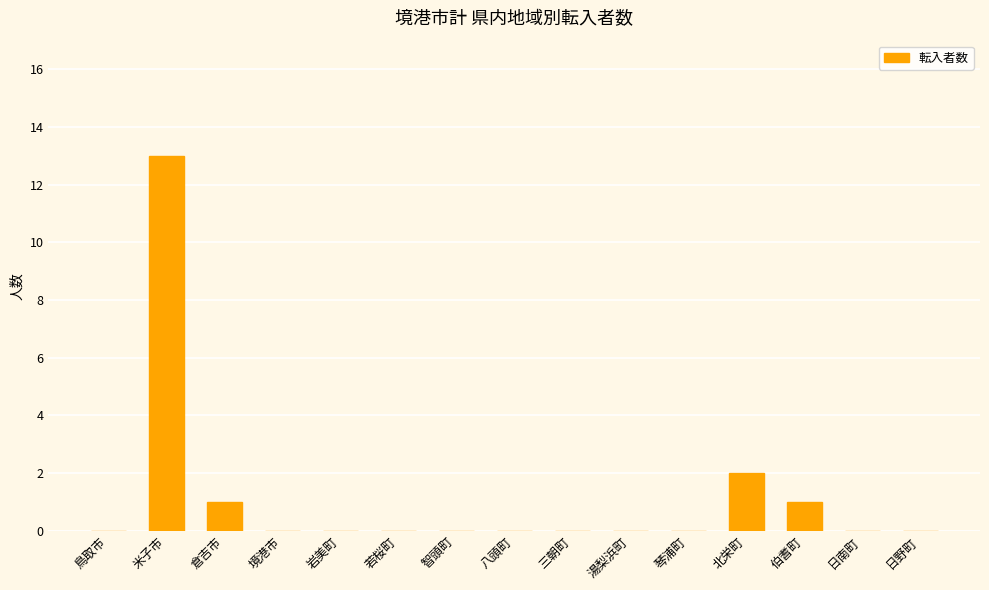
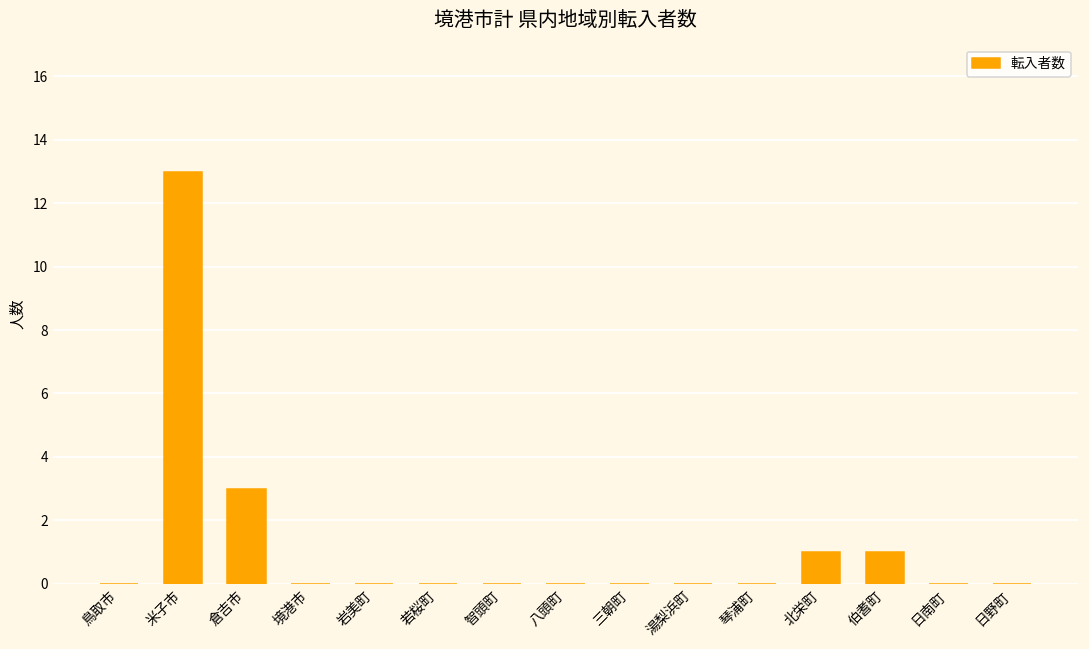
倉吉市: 1 -> 3
北栄町: 2 -> 1
